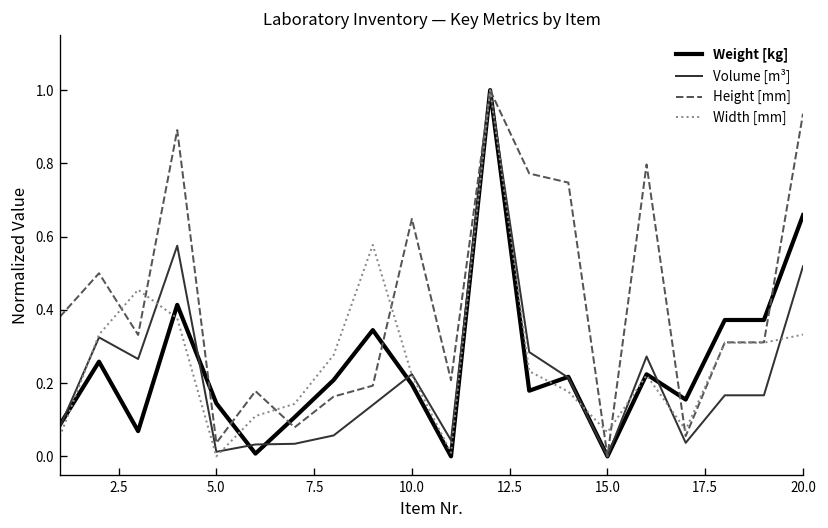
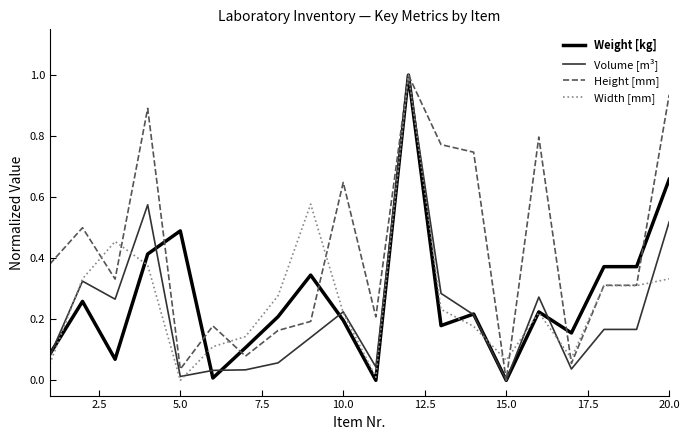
Weight [kg], 5.0: 0.14 -> 0.49
